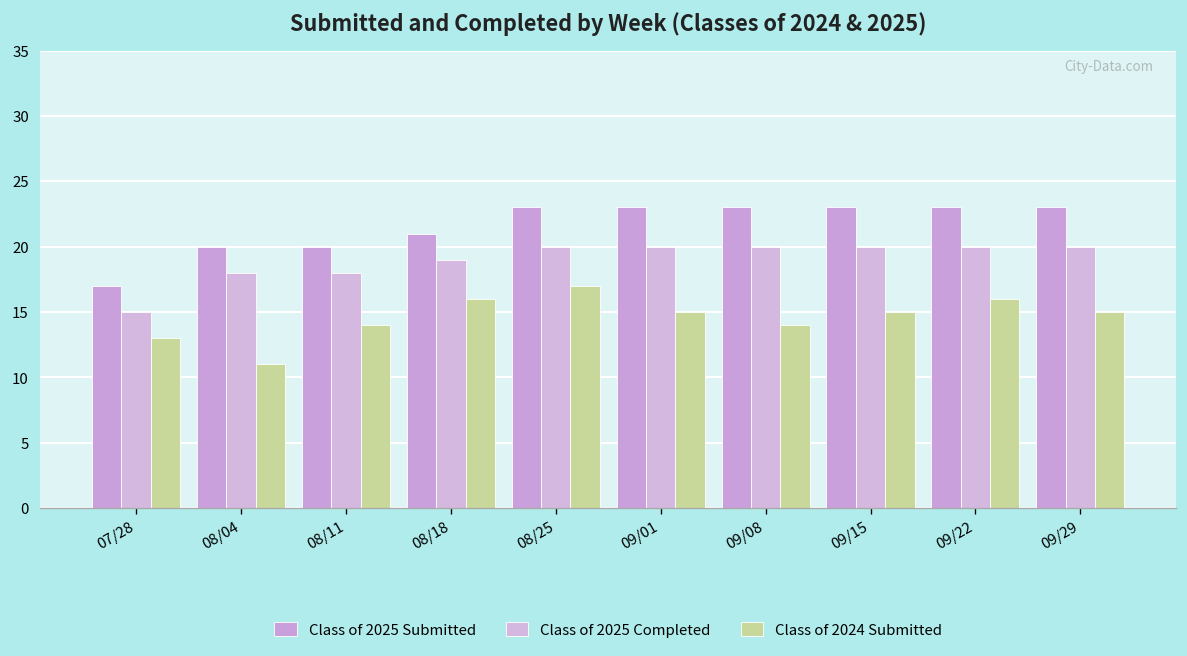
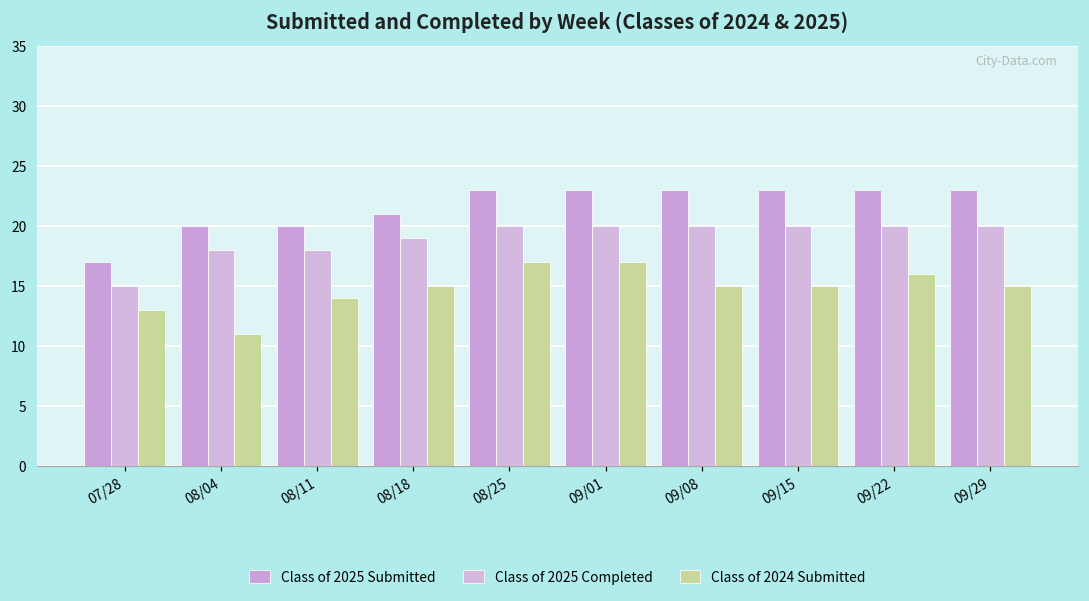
Class of 2024 Submitted, 08/18: 16 -> 15
Class of 2024 Submitted, 09/01: 15 -> 17
Class of 2024 Submitted, 09/08: 14 -> 15
